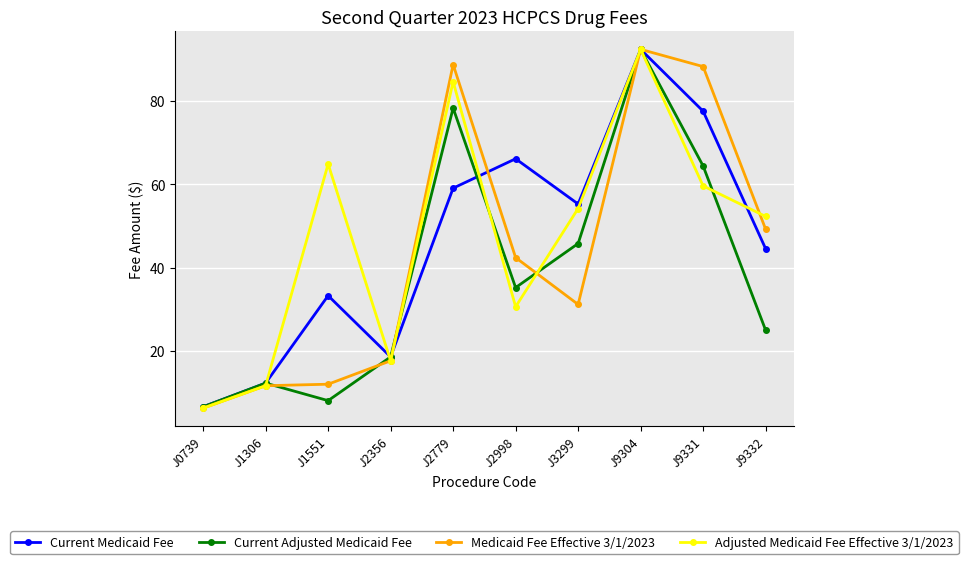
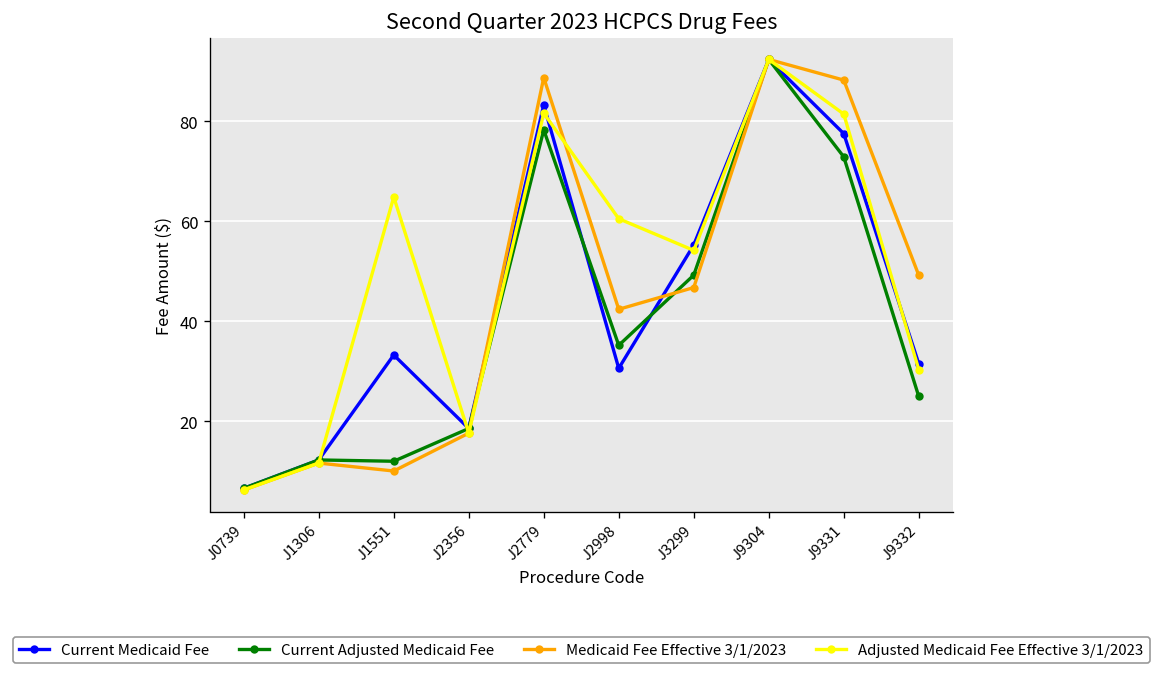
Current Adjusted Medicaid Fee, J1551: 8 -> 12
Medicaid Fee Effective 3/1/2023, J1551: 12 -> 10
Current Medicaid Fee, J2779: 59 -> 83
Adjusted Medicaid Fee Effective 3/1/2023, J2779: 85 -> 82
Current Medicaid Fee, J2998: 66 -> 31
Adjusted Medicaid Fee Effective 3/1/2023, J2998: 31 -> 61
Current Adjusted Medicaid Fee, J3299: 46 -> 49
Medicaid Fee Effective 3/1/2023, J3299: 31 -> 47
Current Adjusted Medicaid Fee, J9331: 64 -> 73
Adjusted Medicaid Fee Effective 3/1/2023, J9331: 60 -> 81
Current Medicaid Fee, J9332: 45 -> 32
Adjusted Medicaid Fee Effective 3/1/2023, J9332: 52 -> 30
